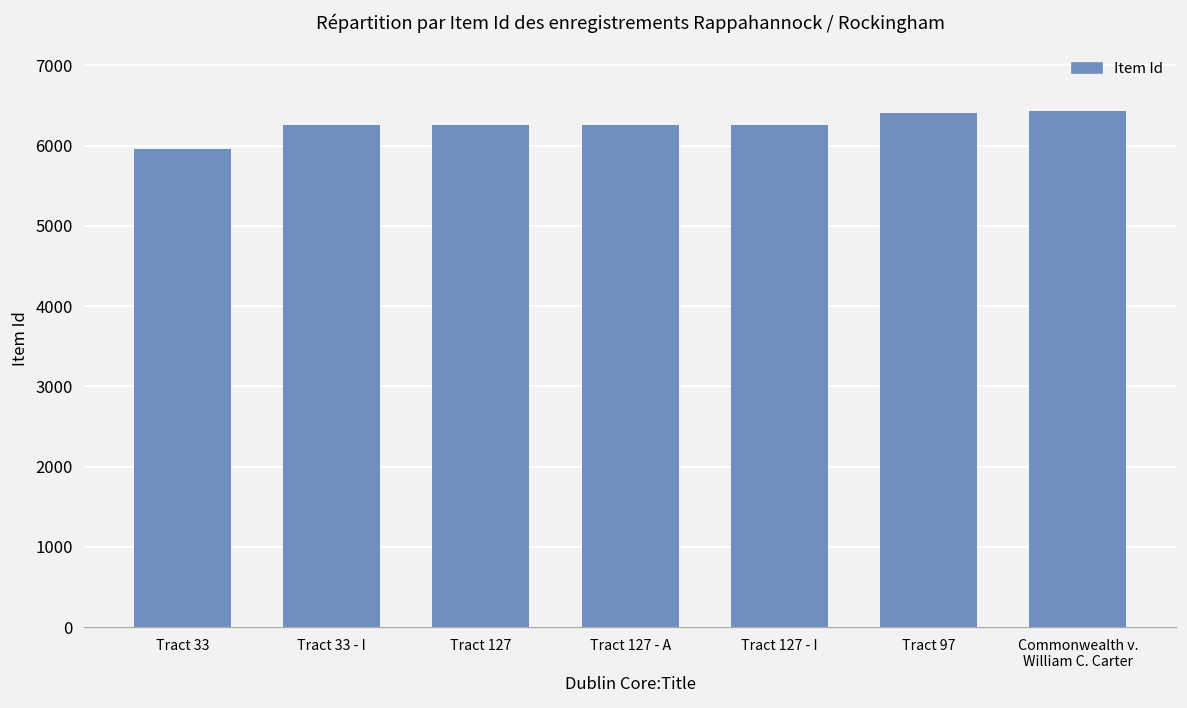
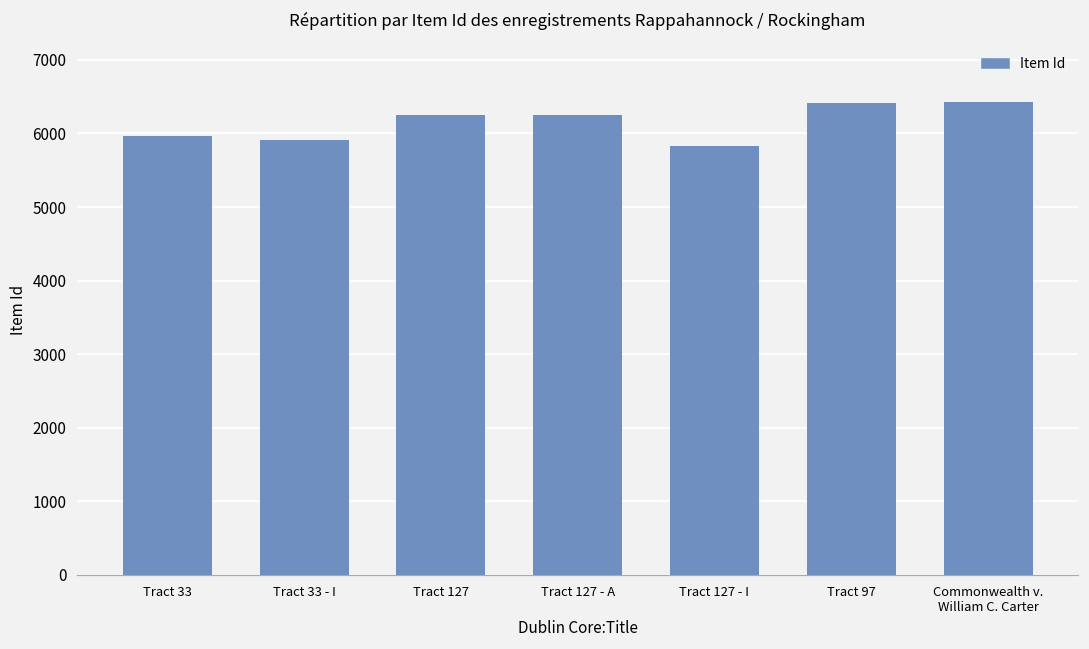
Tract 33 - I: 6300 -> 5900
Tract 127 - I: 6300 -> 5800
